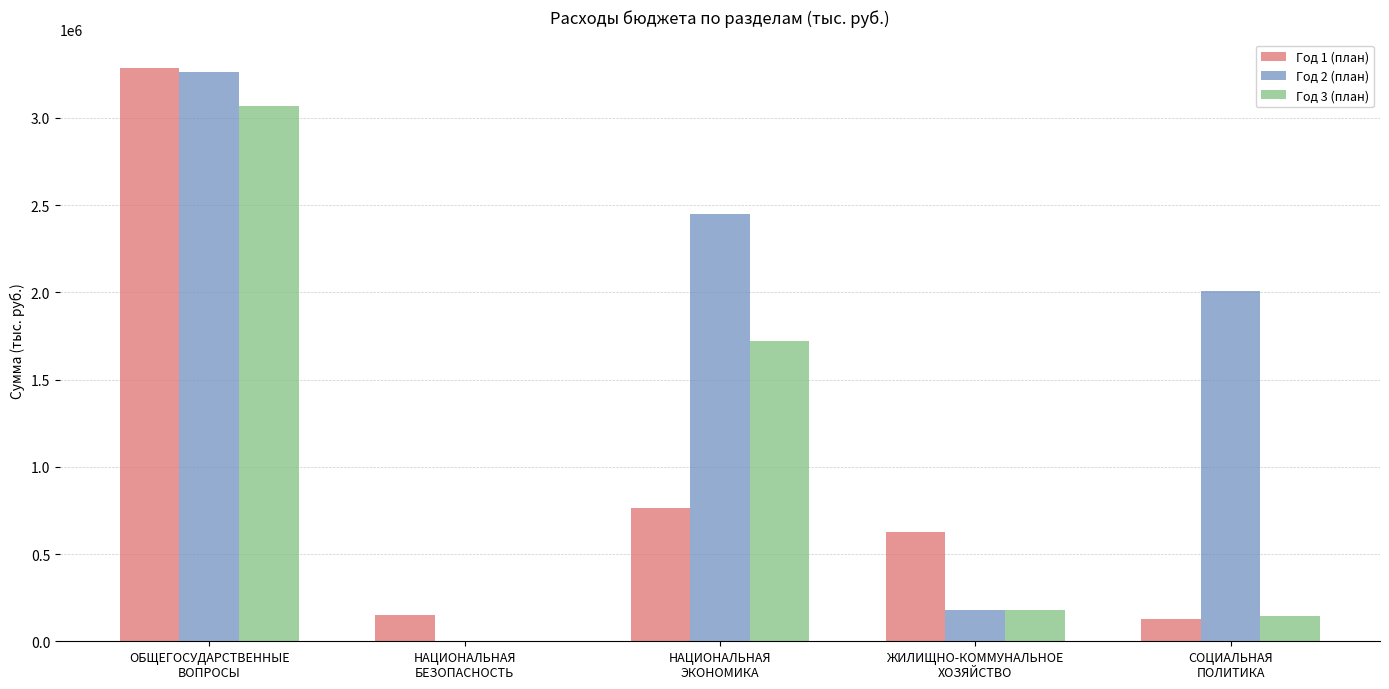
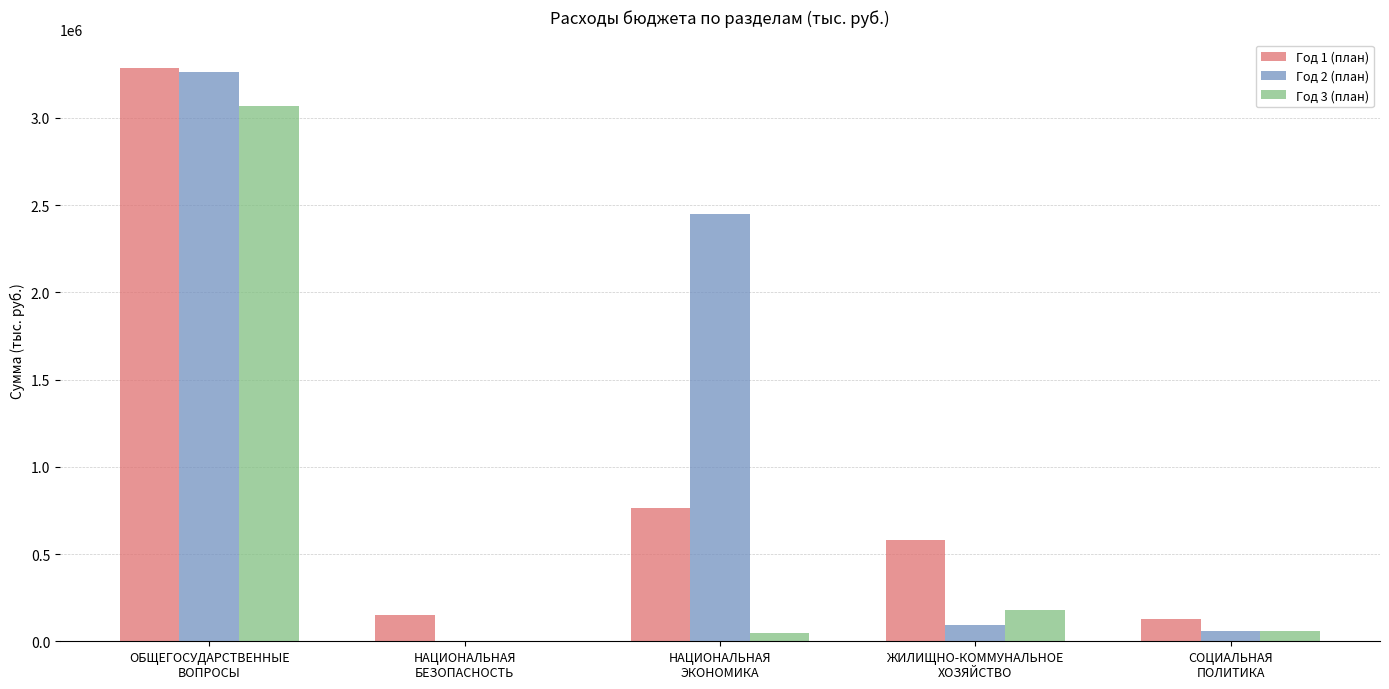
Год 3 (план), НАЦИОНАЛЬНАЯ ЭКОНОМИКА: 1720000 -> 50000
Год 1 (план), ЖИЛИЩНО-КОММУНАЛЬНОЕ ХОЗЯЙСТВО: 620000 -> 580000
Год 2 (план), ЖИЛИЩНО-КОММУНАЛЬНОЕ ХОЗЯЙСТВО: 180000 -> 90000
Год 2 (план), СОЦИАЛЬНАЯ ПОЛИТИКА: 2010000 -> 60000
Год 3 (план), СОЦИАЛЬНАЯ ПОЛИТИКА: 150000 -> 60000
